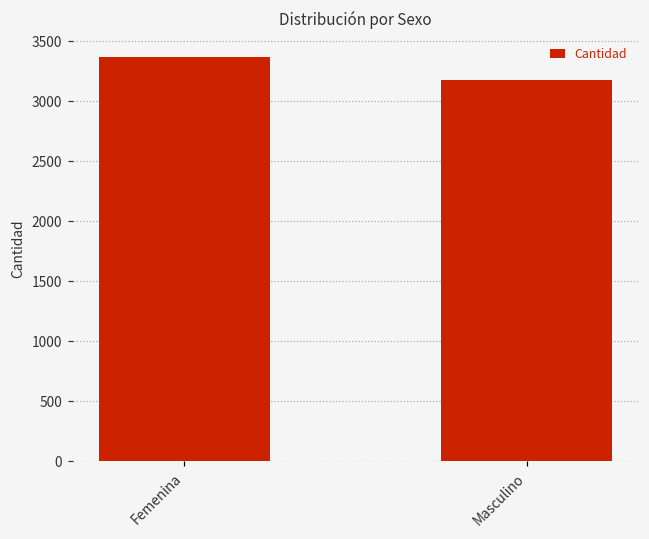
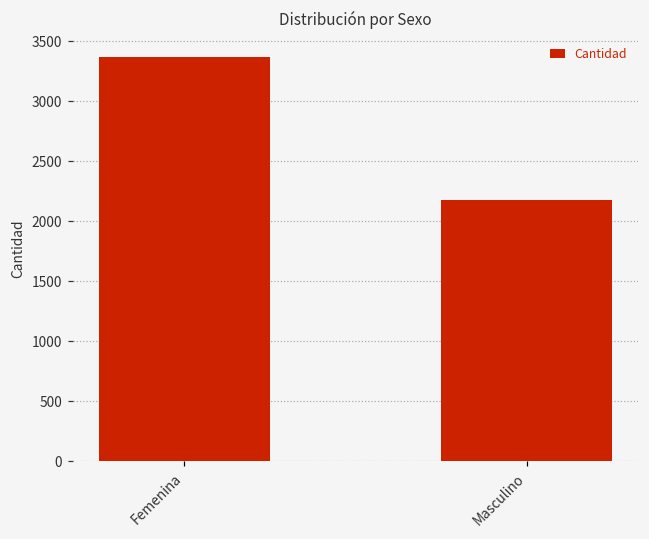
Masculino: 3180 -> 2180
